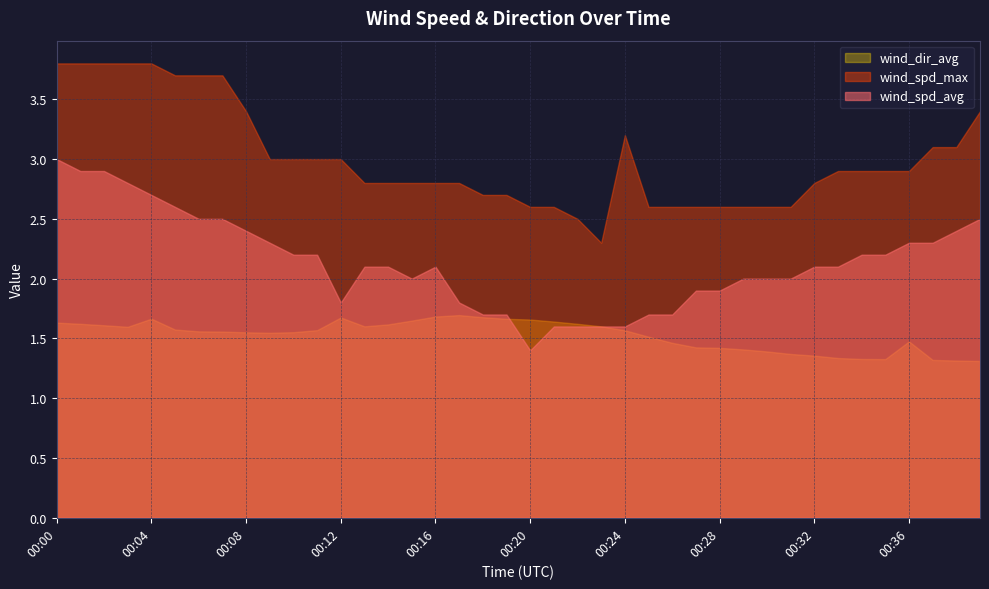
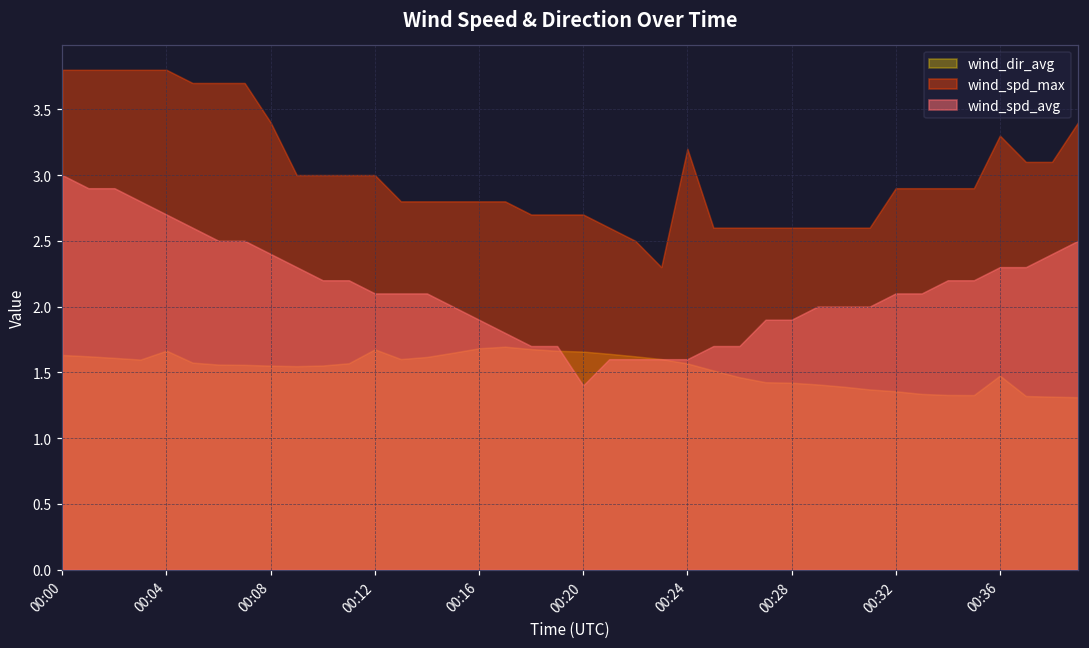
wind_spd_avg, 00:12: 1.8 -> 2.1
wind_spd_avg, 00:16: 2.1 -> 1.9
wind_spd_max, 00:20: 2.6 -> 2.7
wind_spd_max, 00:32: 2.8 -> 2.9
wind_spd_max, 00:36: 2.9 -> 3.3
